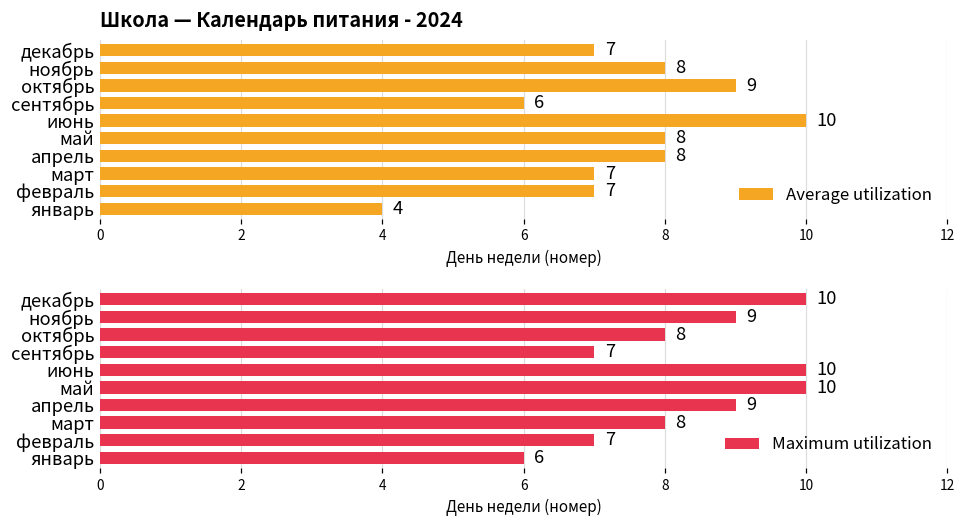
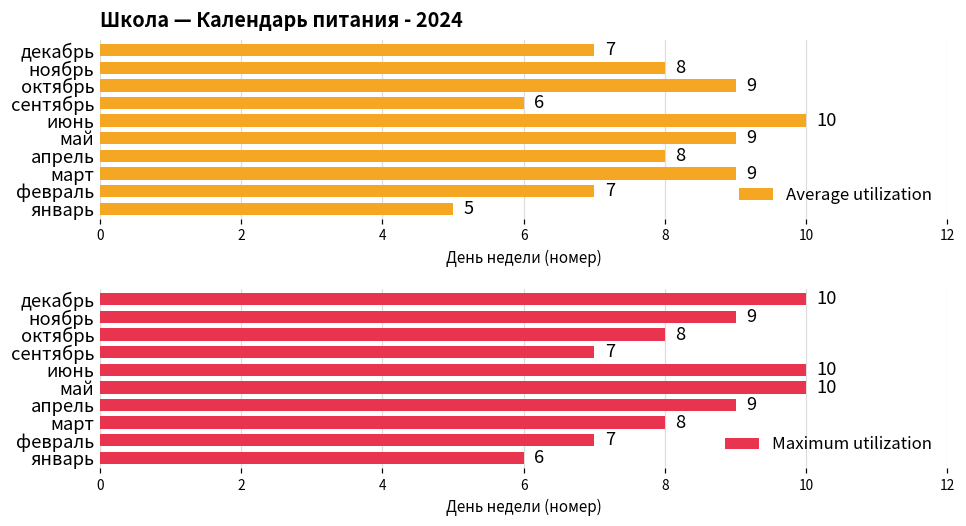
Школа — Календарь питания - 2024, май: 8 -> 9
Школа — Календарь питания - 2024, март: 7 -> 9
Школа — Календарь питания - 2024, январь: 4 -> 5
